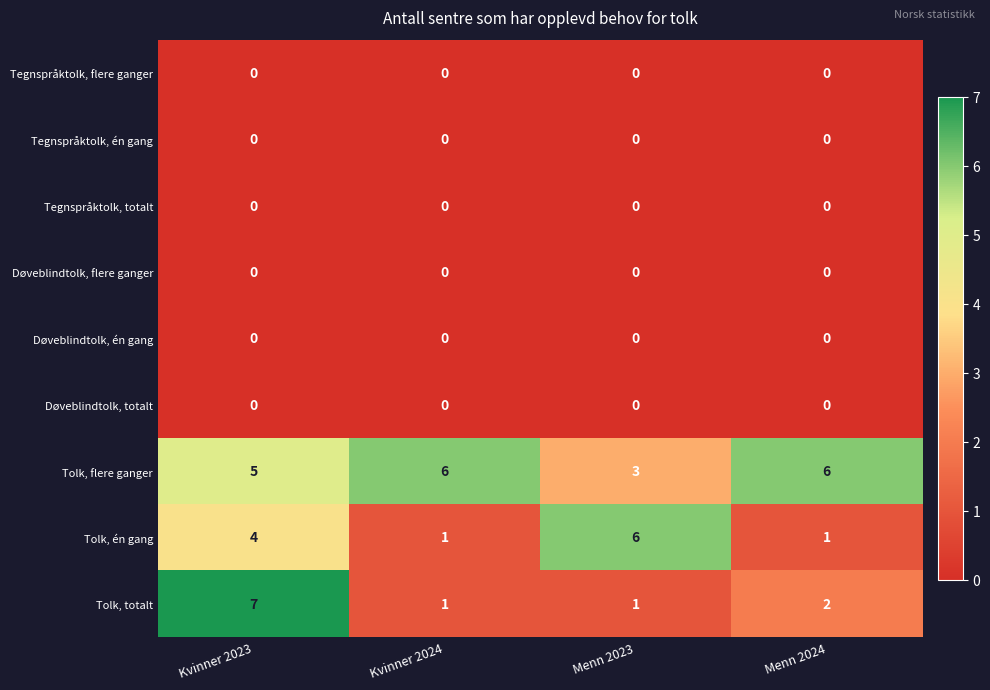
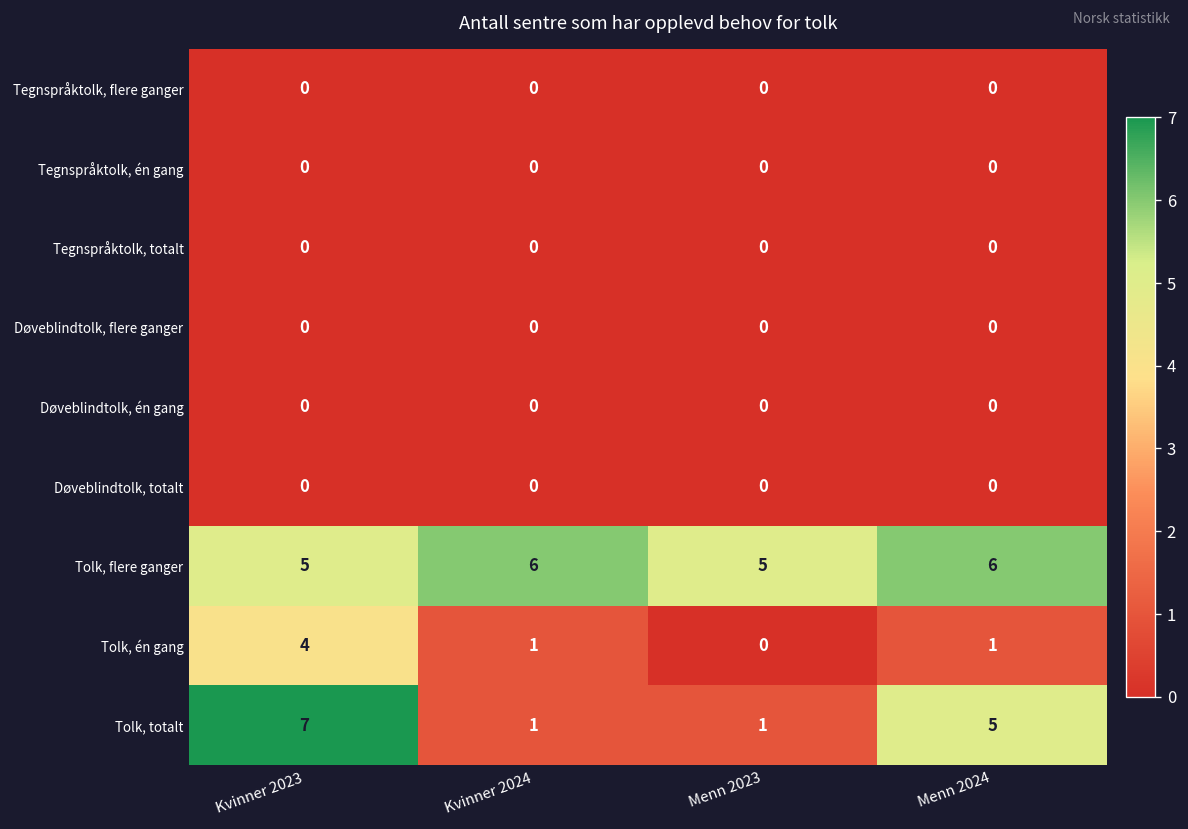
Tolk, flere ganger, Menn 2023: 3 -> 5
Tolk, én gang, Menn 2023: 6 -> 0
Tolk, totalt, Menn 2024: 2 -> 5
